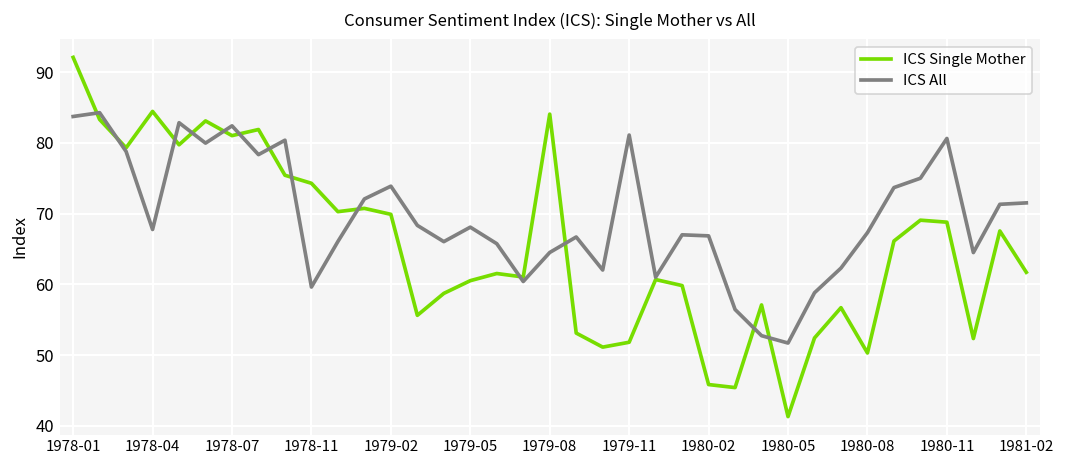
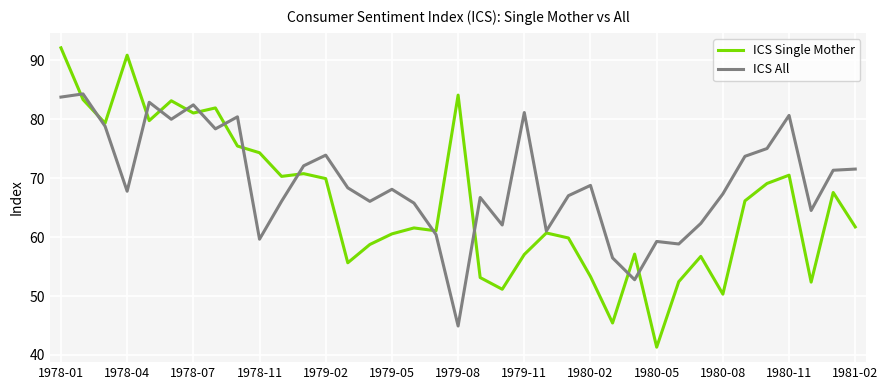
ICS Single Mother, 1978-04: 84 -> 91
ICS All, 1979-08: 65 -> 45
ICS Single Mother, 1979-11: 52 -> 57
ICS Single Mother, 1980-02: 46 -> 53
ICS All, 1980-02: 67 -> 69
ICS All, 1980-05: 52 -> 59
ICS Single Mother, 1980-11: 69 -> 70
